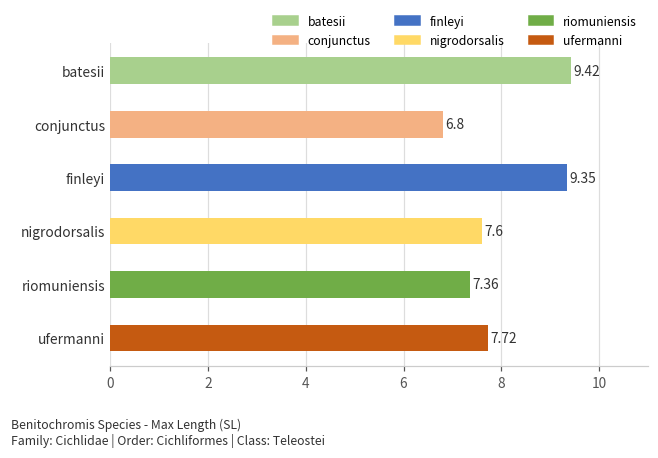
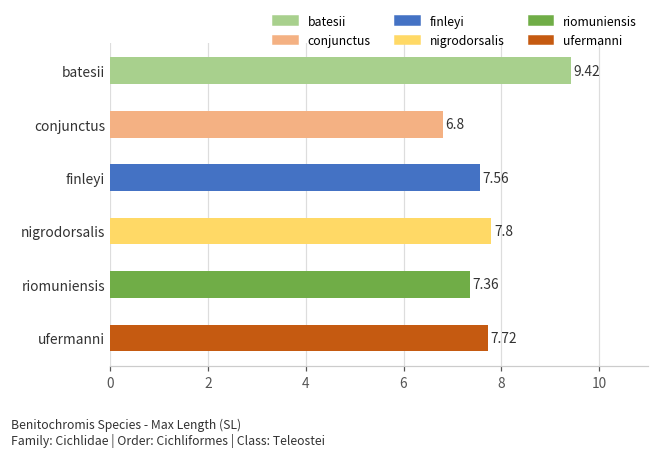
finleyi: 9.35 -> 7.56
nigrodorsalis: 7.6 -> 7.8
